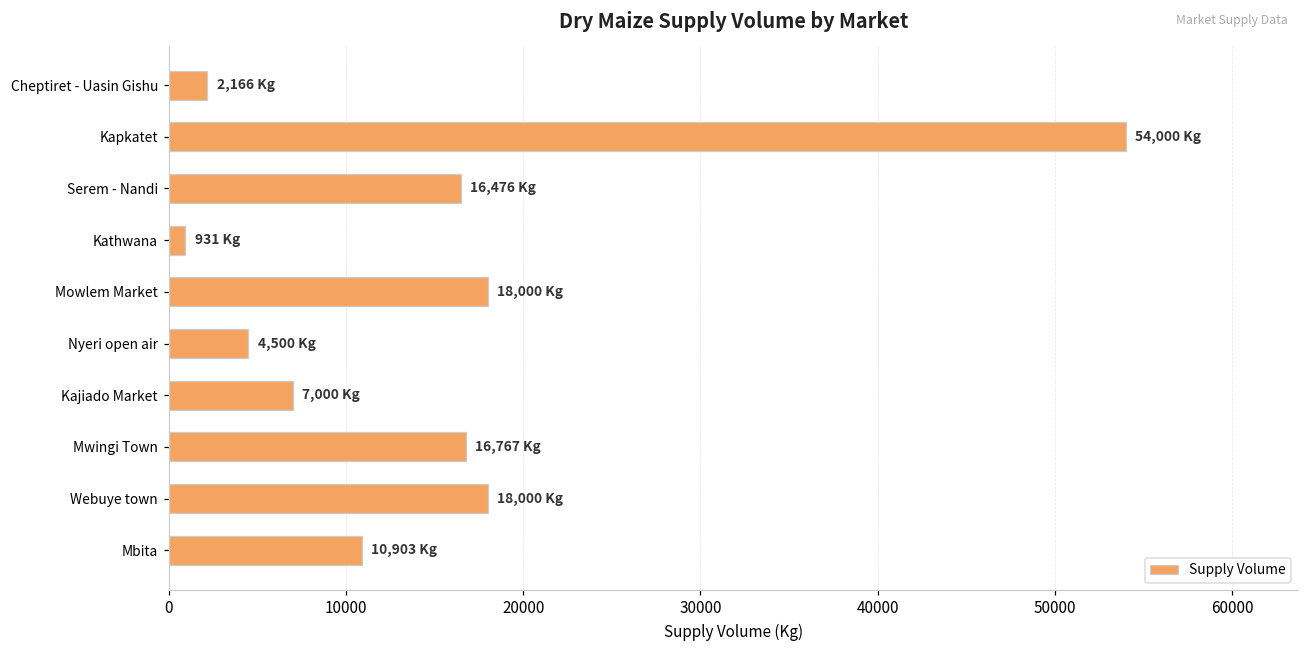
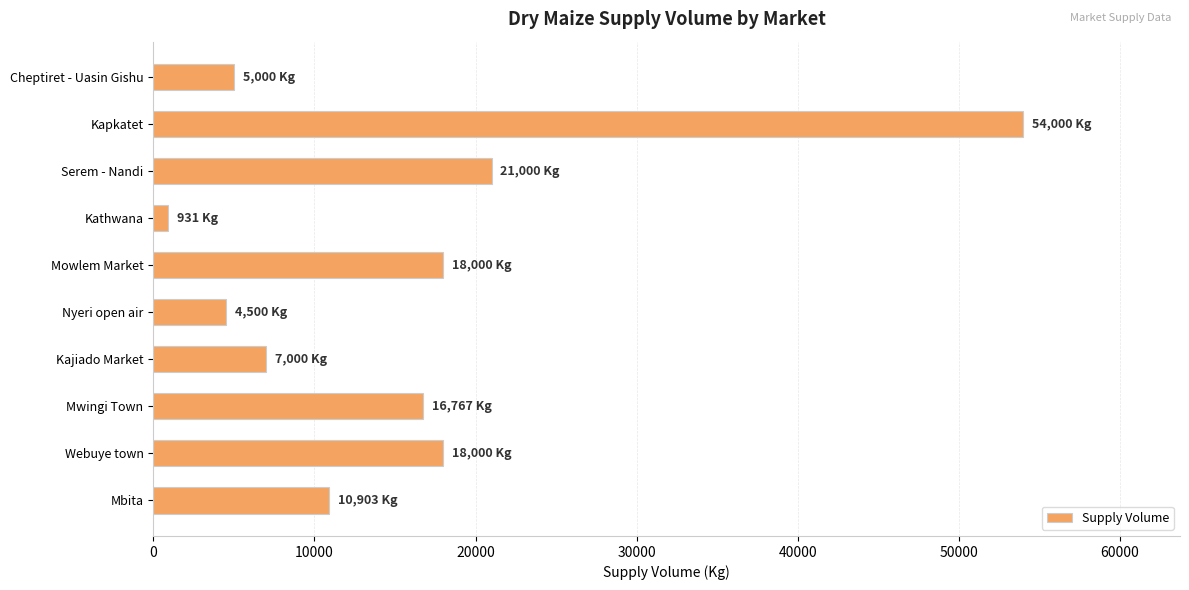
Cheptiret - Uasin Gishu: 2,166 -> 5,000
Serem - Nandi: 16,476 -> 21,000
